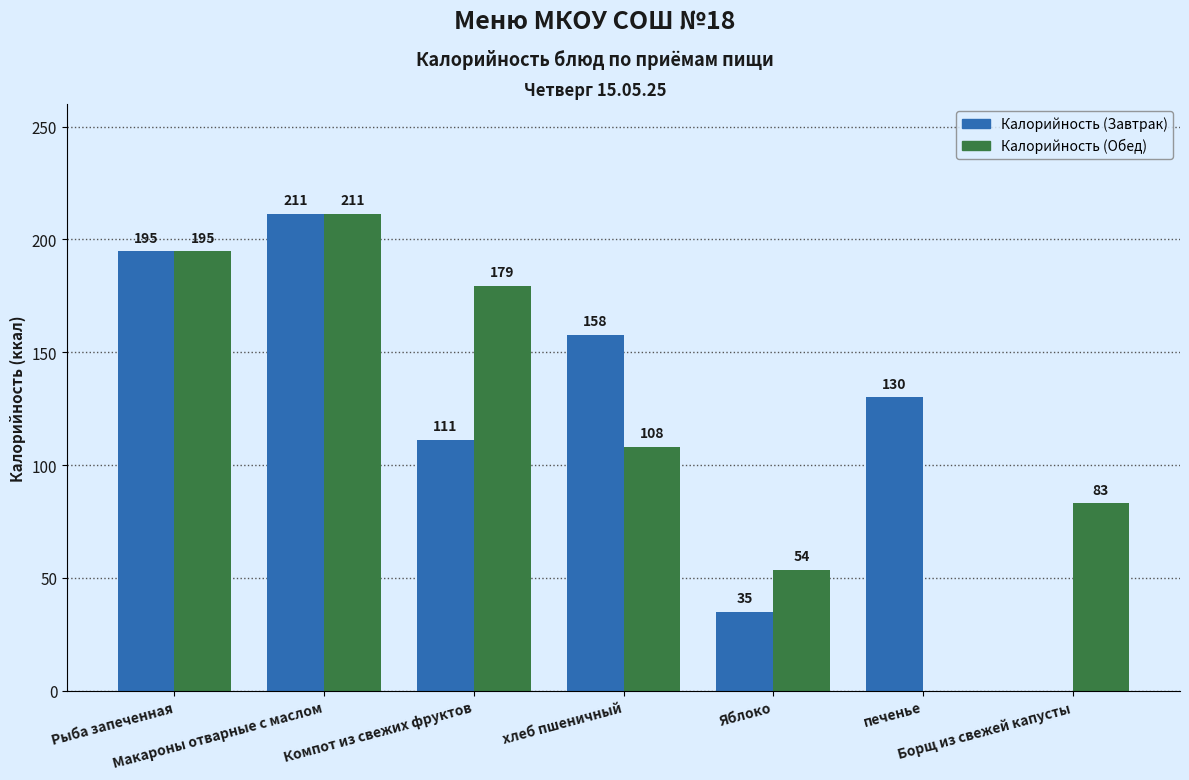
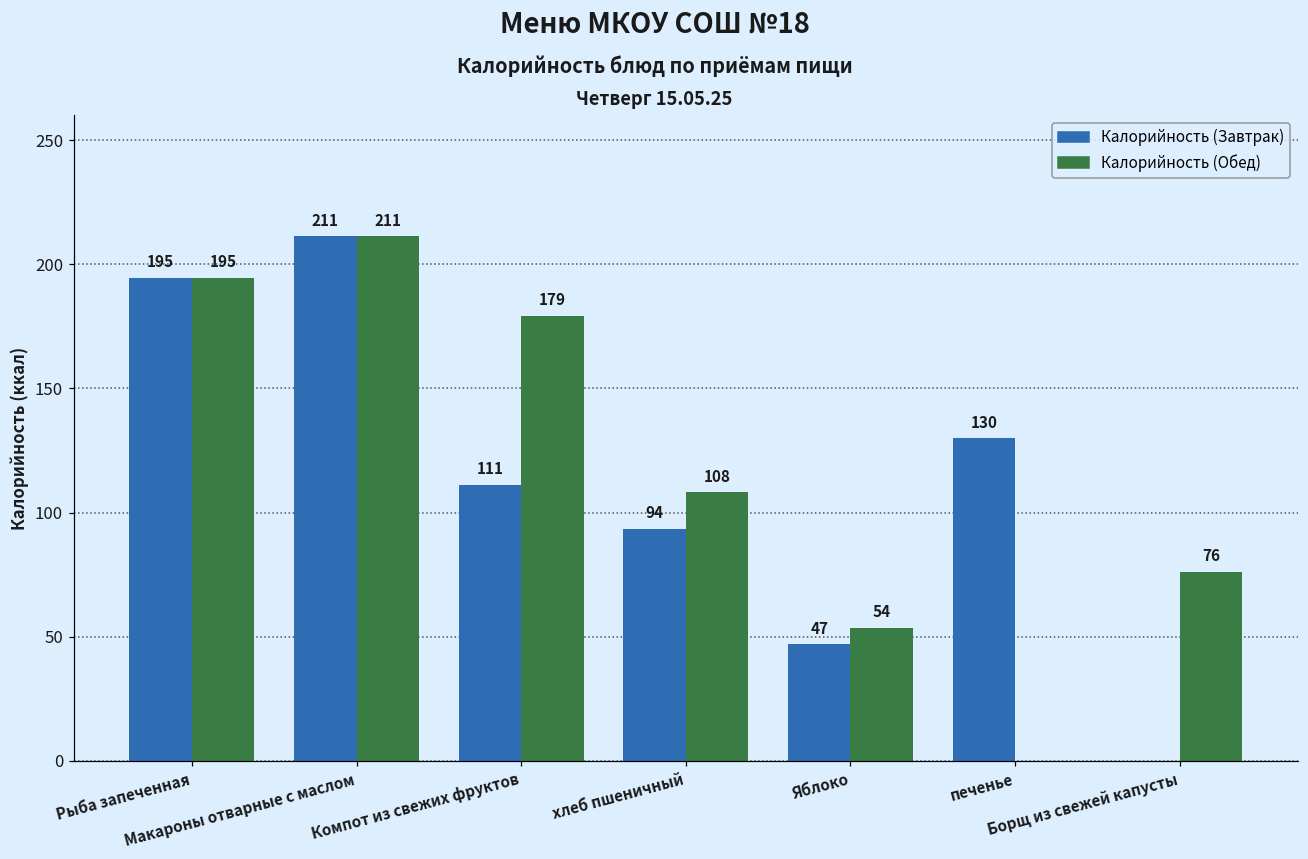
Калорийность (Завтрак), хлеб пшеничный: 158 -> 94
Калорийность (Завтрак), Яблоко: 35 -> 47
Калорийность (Обед), Борщ из свежей капусты: 83 -> 76
